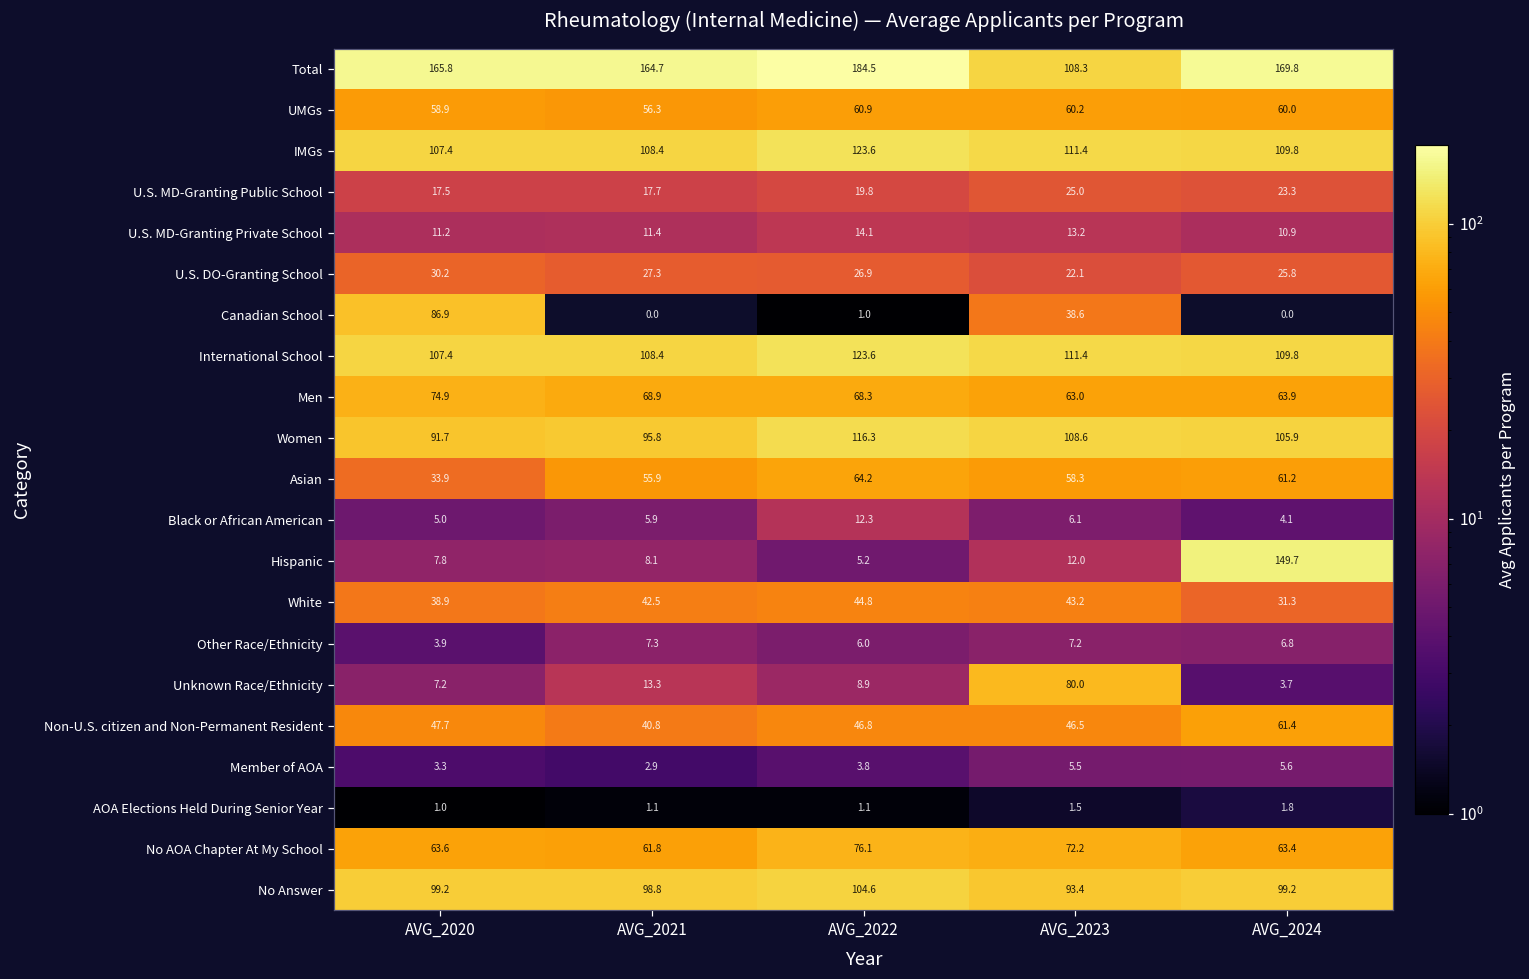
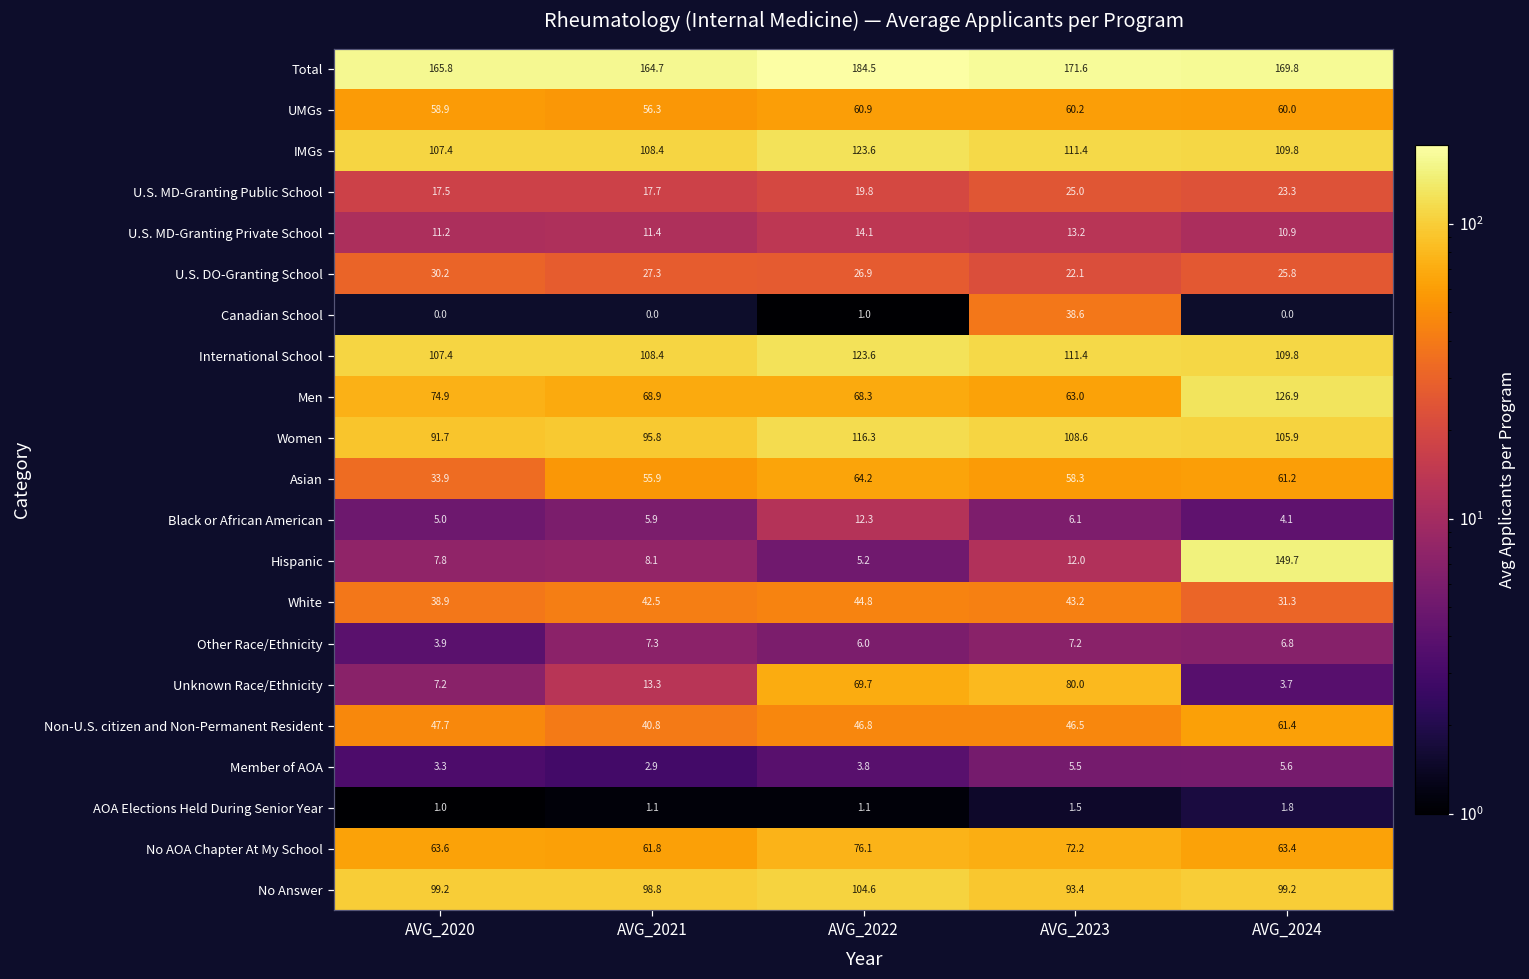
Total, AVG_2023: 108.3 -> 171.6
Canadian School, AVG_2020: 86.9 -> 0.0
Men, AVG_2024: 63.9 -> 126.9
Unknown Race/Ethnicity, AVG_2022: 8.9 -> 69.7
